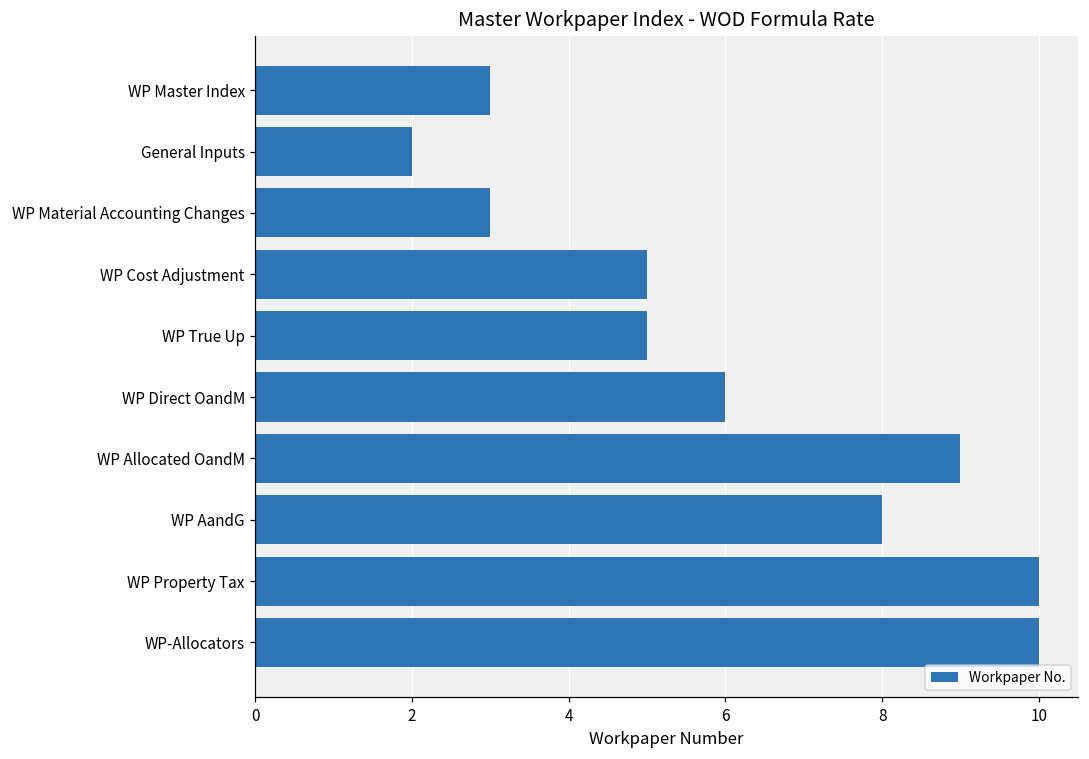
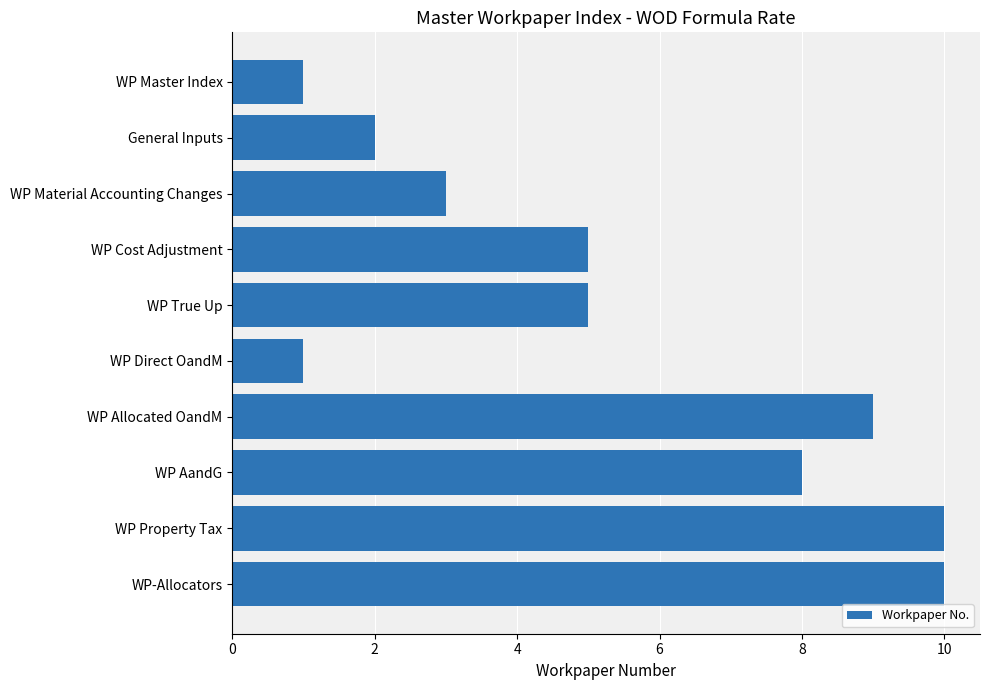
WP Master Index: 3 -> 1
WP Direct OandM: 6 -> 1
